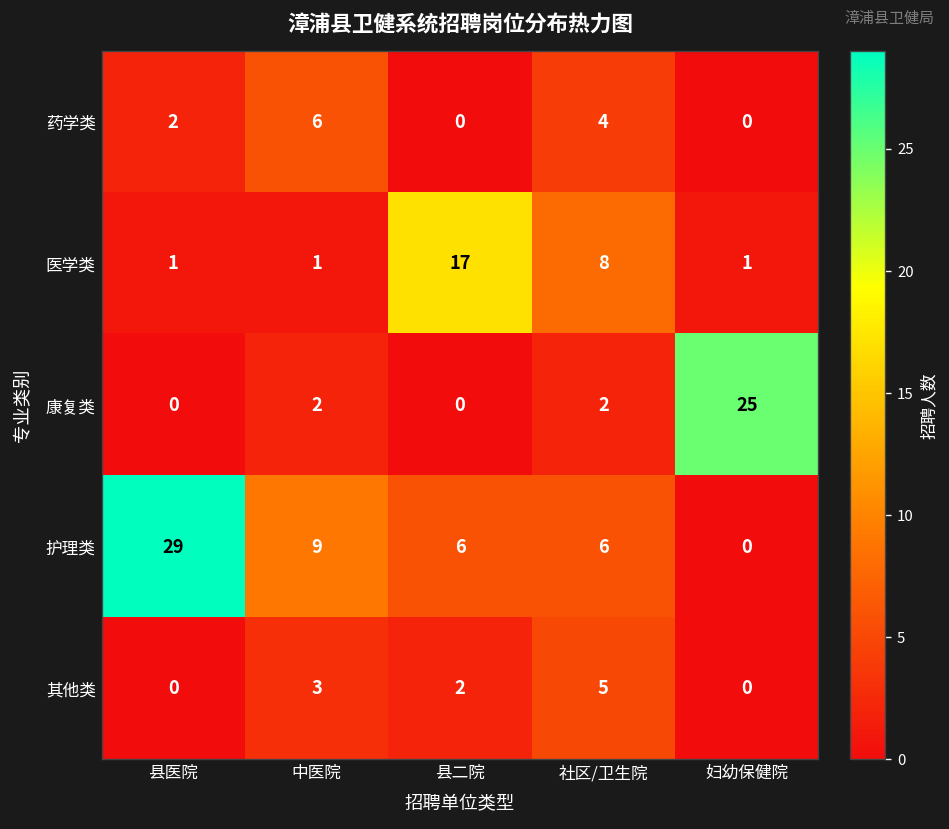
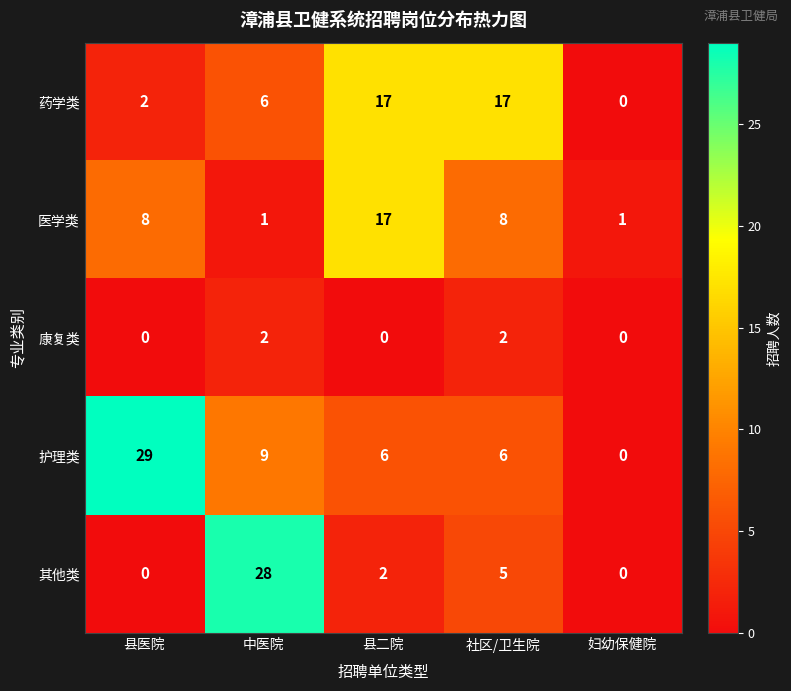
药学类, 县二院: 0 -> 17
药学类, 社区/卫生院: 4 -> 17
医学类, 县医院: 1 -> 8
康复类, 妇幼保健院: 25 -> 0
其他类, 中医院: 3 -> 28
